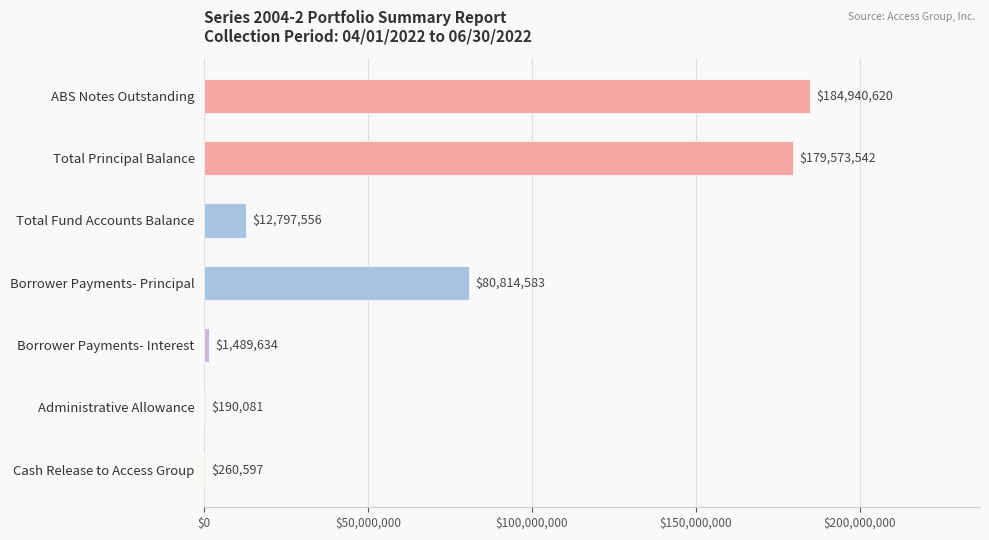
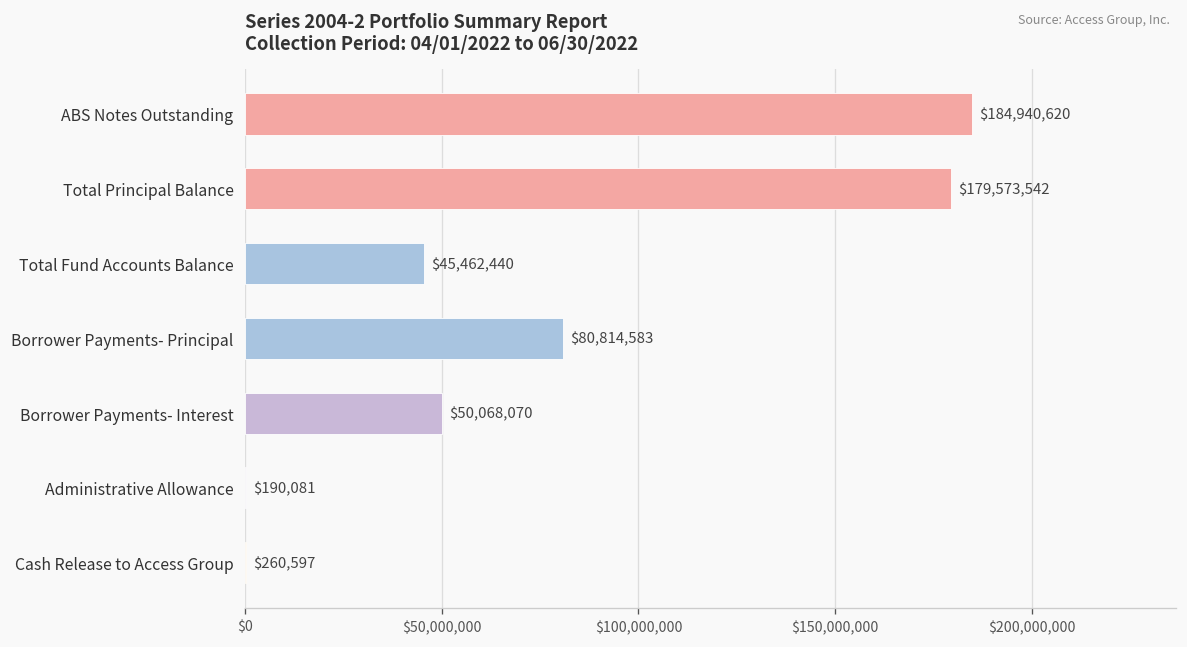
Total Fund Accounts Balance: $12,797,556 -> $45,462,440
Borrower Payments- Interest: $1,489,634 -> $50,068,070
